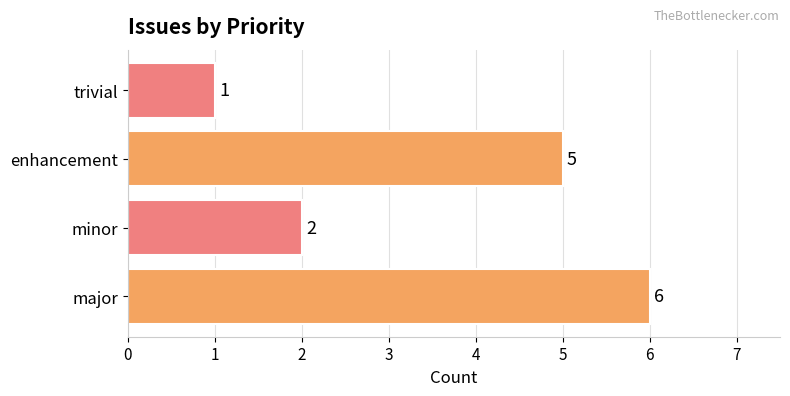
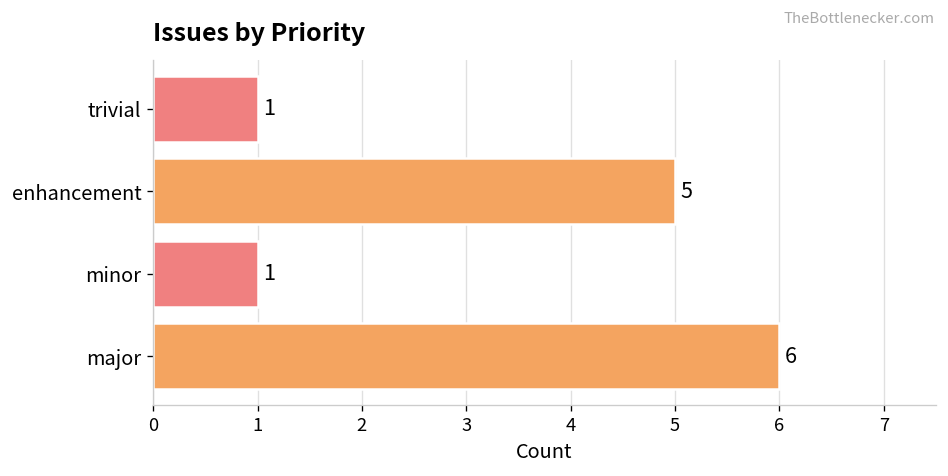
minor: 2 -> 1
